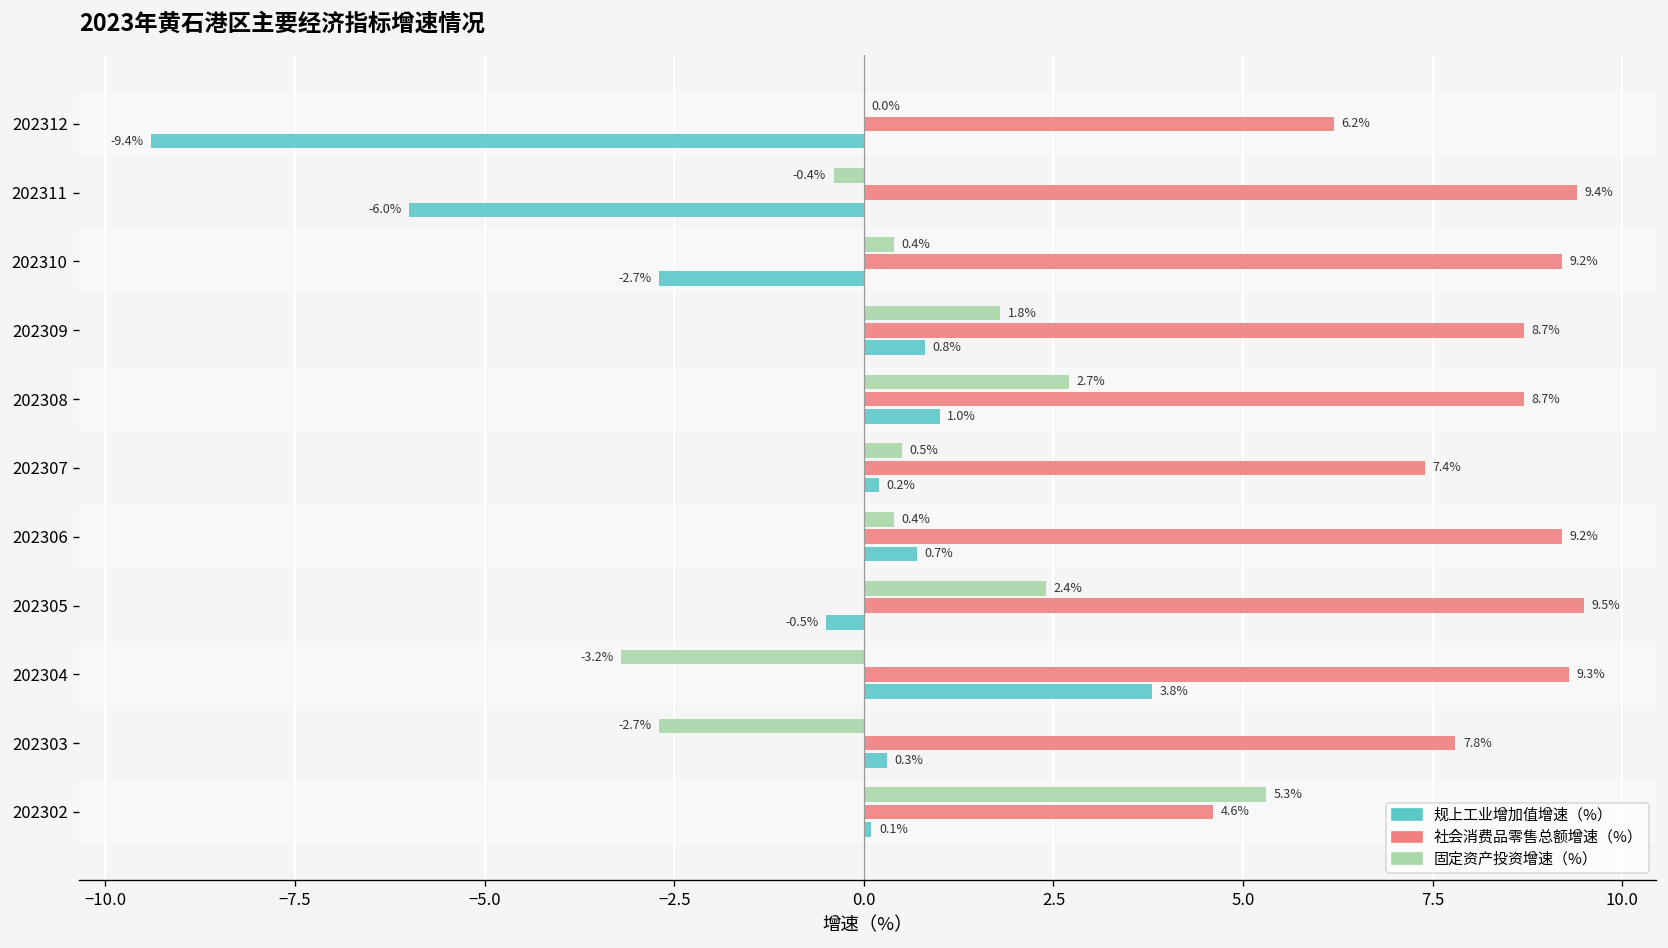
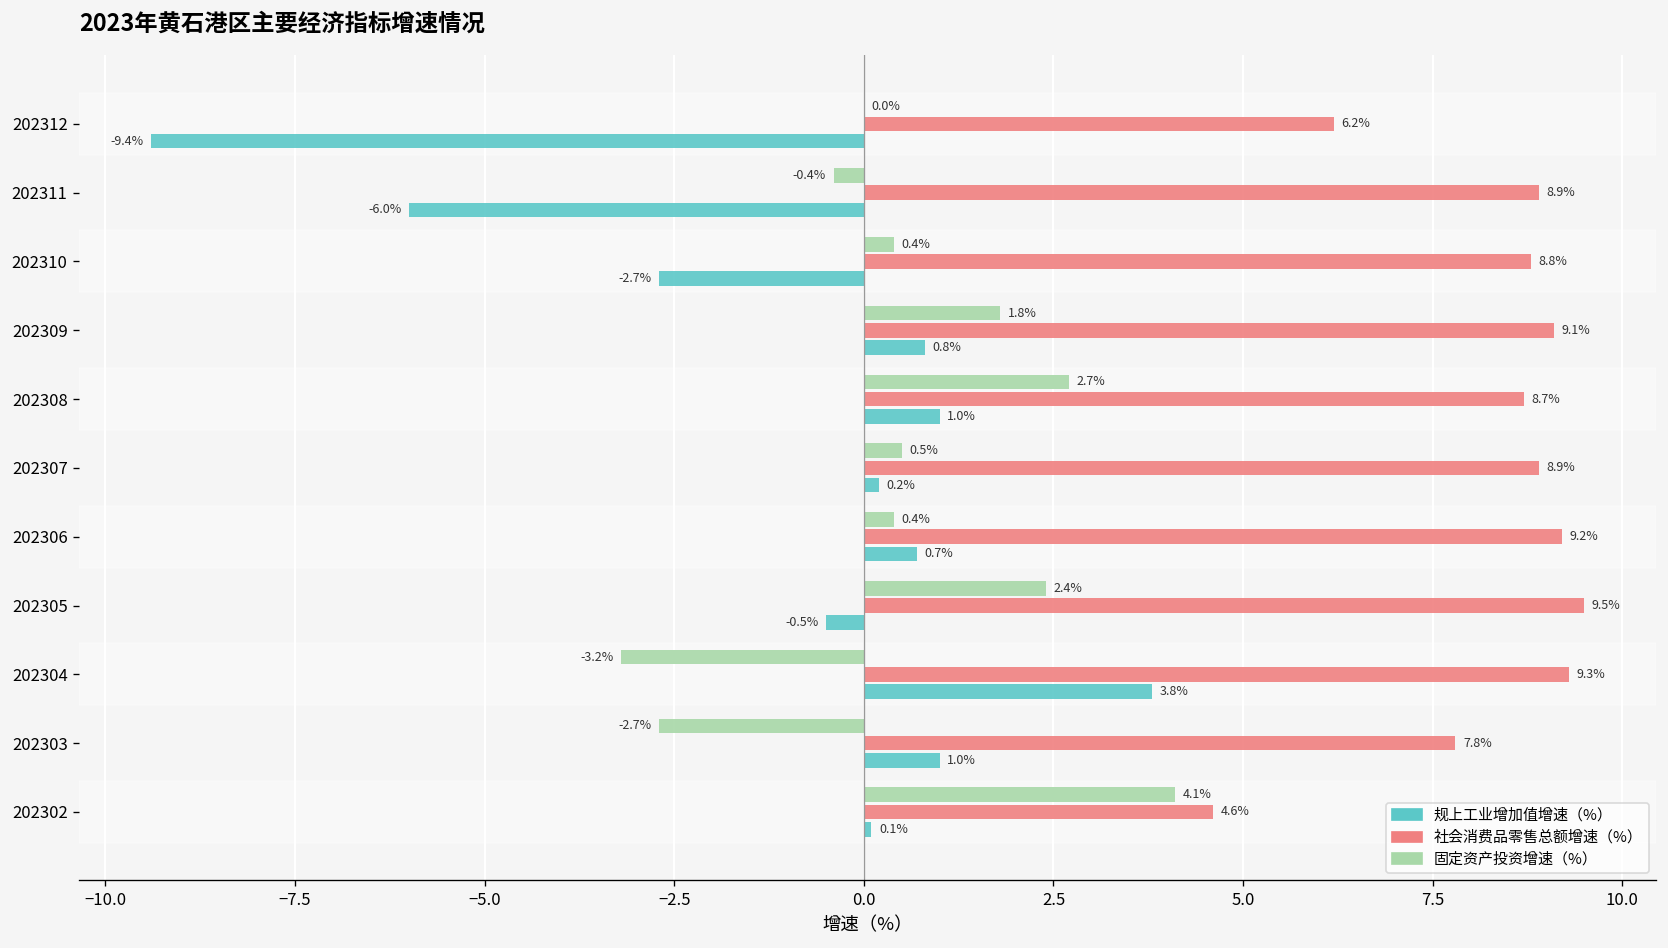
社会消费品零售总额增速（%）, 202311: 9.4% -> 8.9%
社会消费品零售总额增速（%）, 202310: 9.2% -> 8.8%
社会消费品零售总额增速（%）, 202309: 8.7% -> 9.1%
社会消费品零售总额增速（%）, 202307: 7.4% -> 8.9%
规上工业增加值增速（%）, 202303: 0.3% -> 1.0%
固定资产投资增速（%）, 202302: 5.3% -> 4.1%
